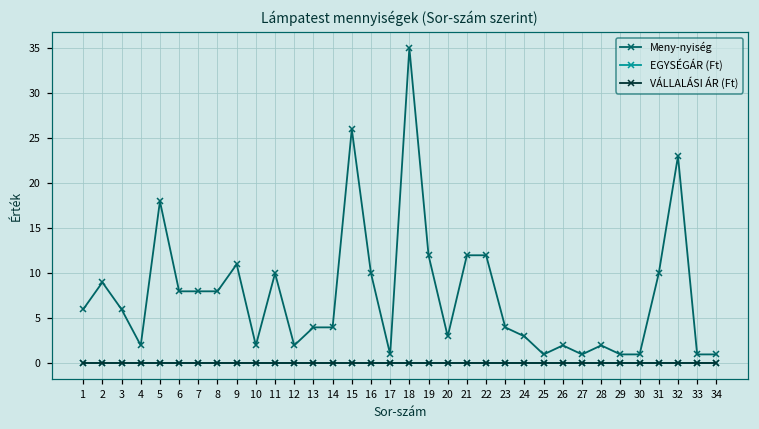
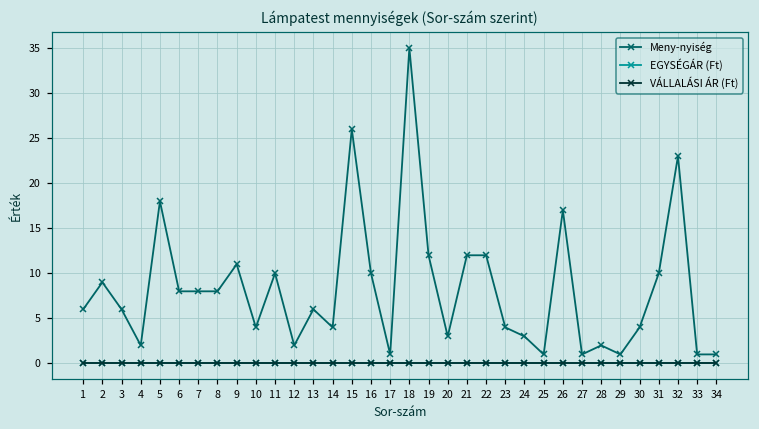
Meny-nyiség, 10: 2 -> 4
Meny-nyiség, 13: 4 -> 6
Meny-nyiség, 26: 2 -> 17
Meny-nyiség, 30: 1 -> 4
